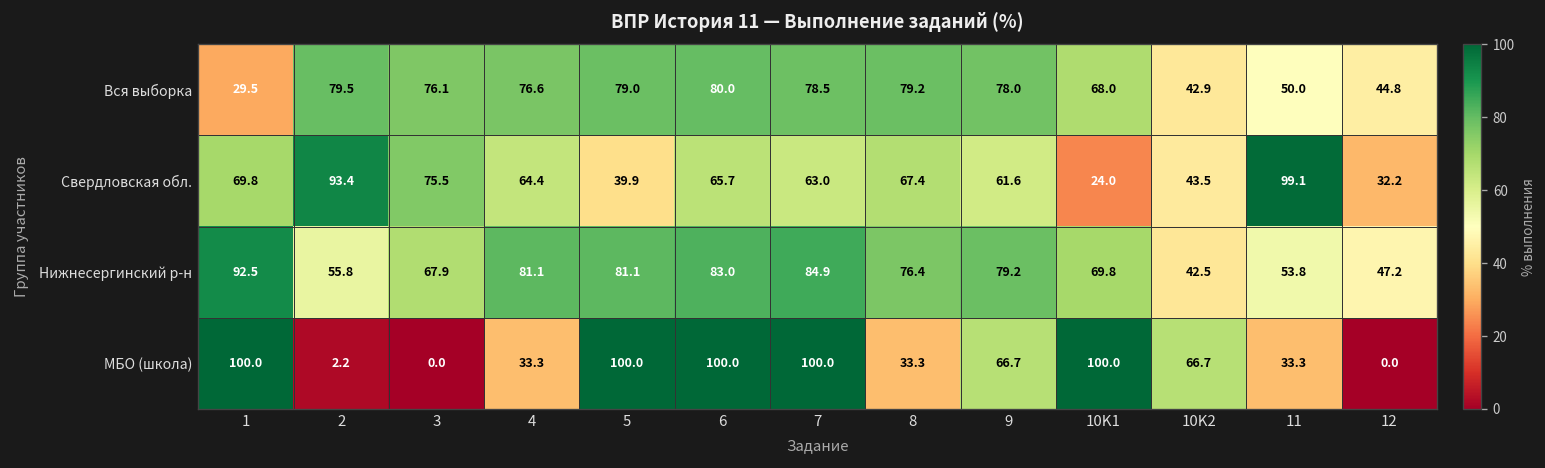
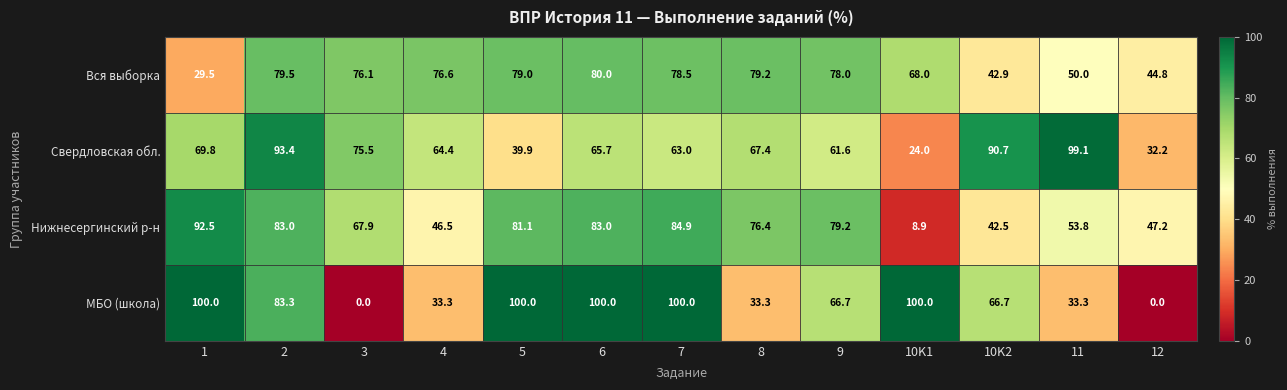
Свердловская обл., 10K2: 43.5 -> 90.7
Нижнесергинский р-н, 2: 55.8 -> 83.0
Нижнесергинский р-н, 4: 81.1 -> 46.5
Нижнесергинский р-н, 10K1: 69.8 -> 8.9
МБО (школа), 2: 2.2 -> 83.3
